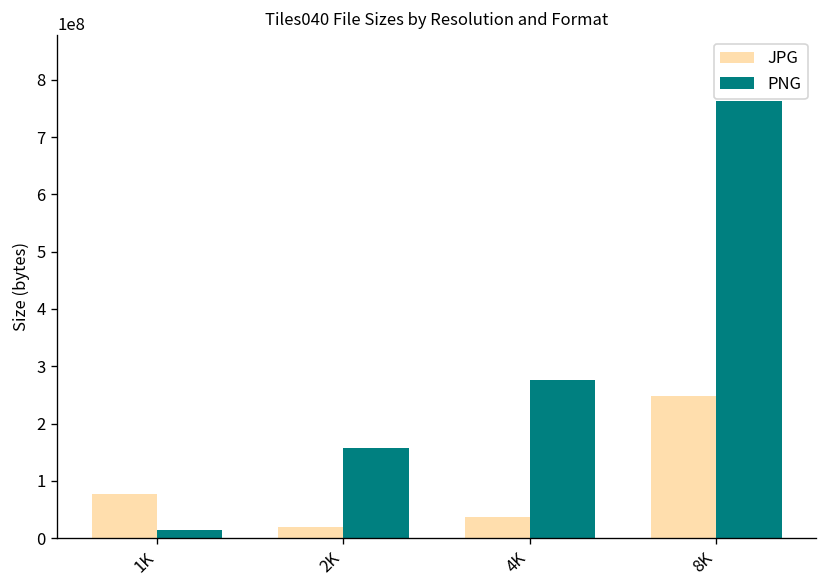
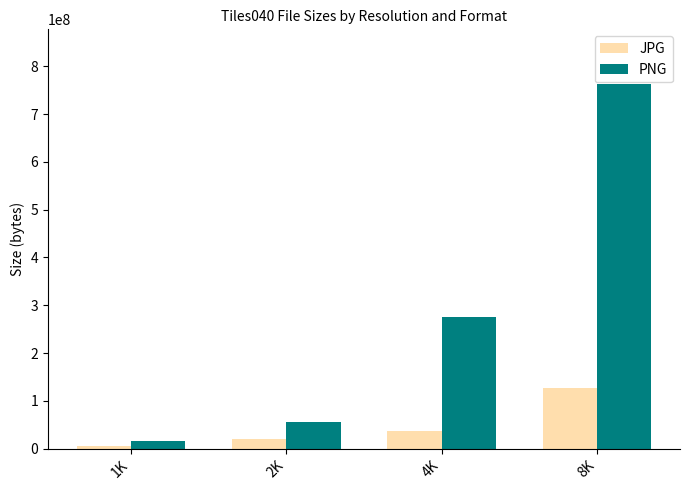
JPG, 1K: 80000000 -> 10000000
PNG, 2K: 160000000 -> 60000000
JPG, 8K: 250000000 -> 130000000
